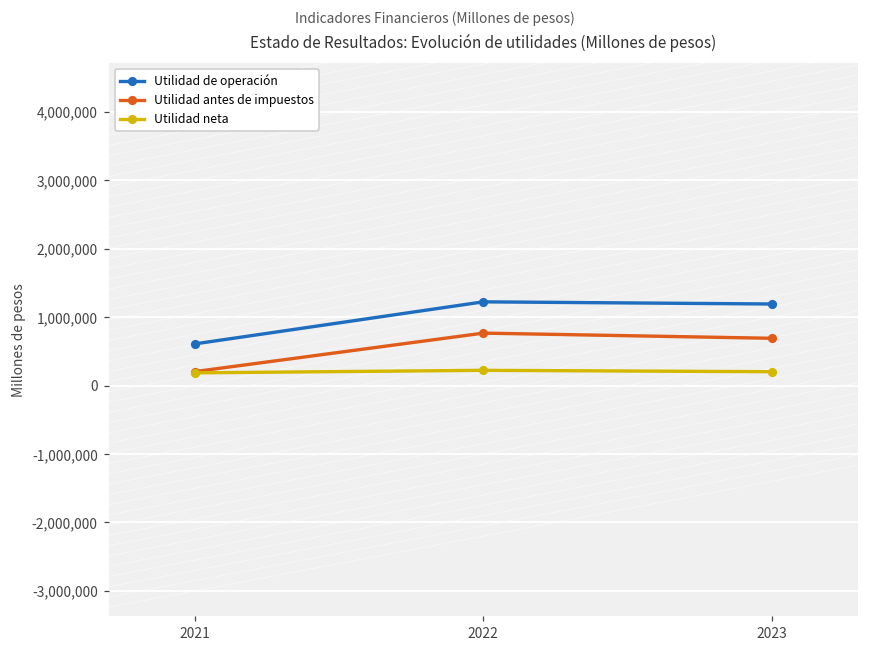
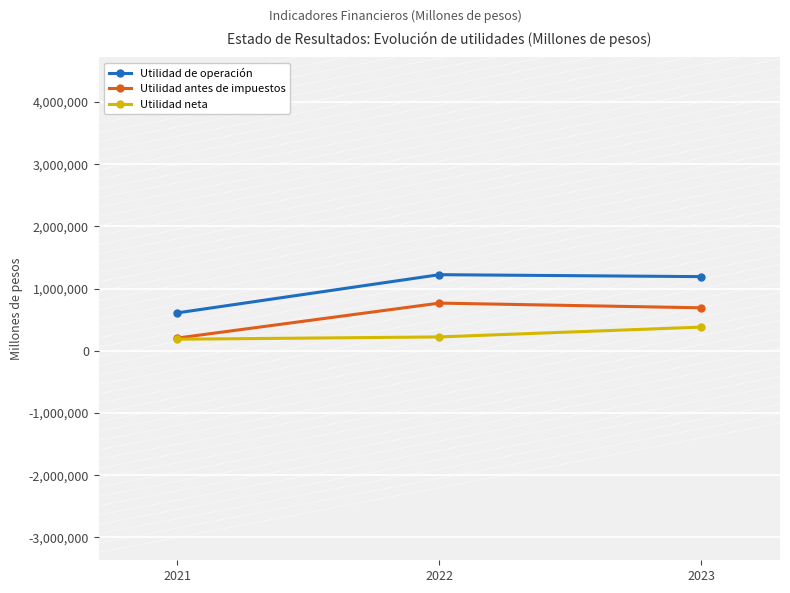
Utilidad neta, 2023: 200,000 -> 400,000
